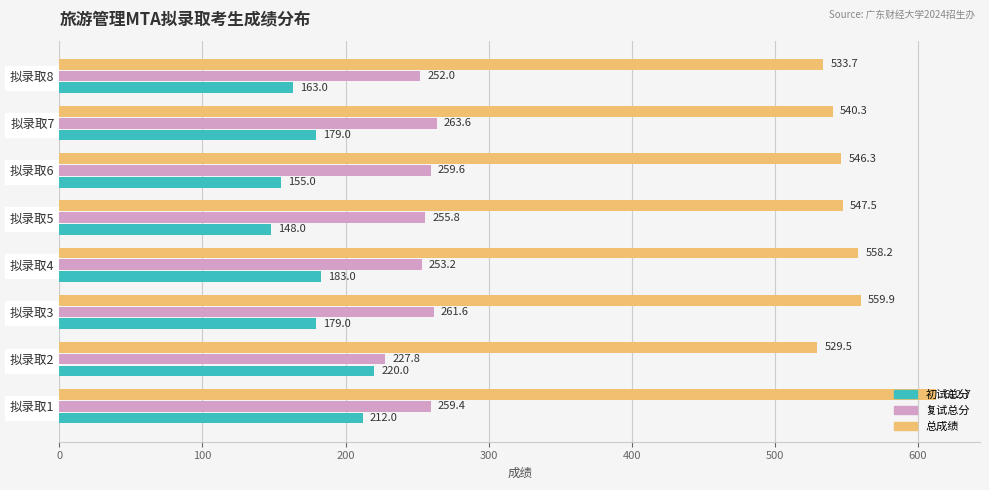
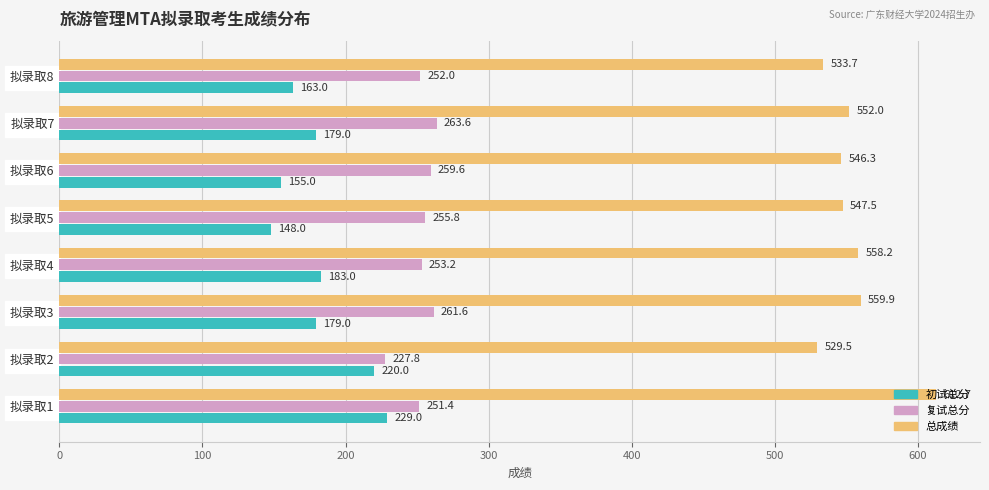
总成绩, 拟录取7: 540.3 -> 552.0
复试总分, 拟录取1: 259.4 -> 251.4
初试总分, 拟录取1: 212.0 -> 229.0
